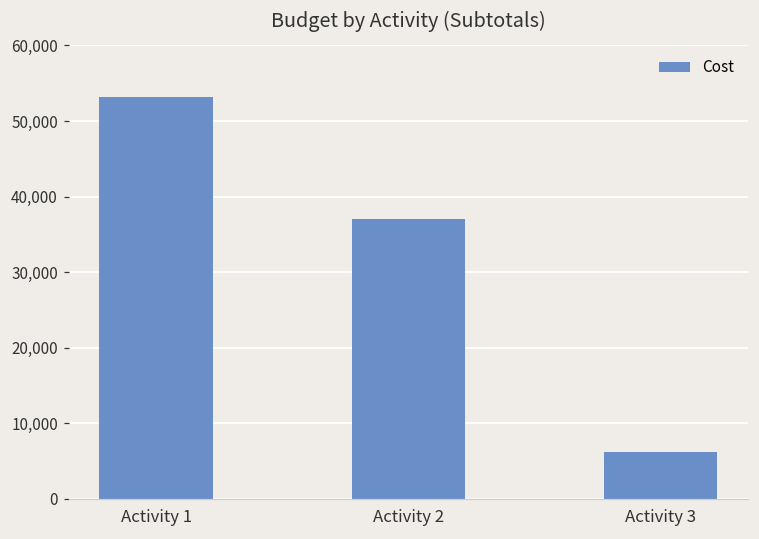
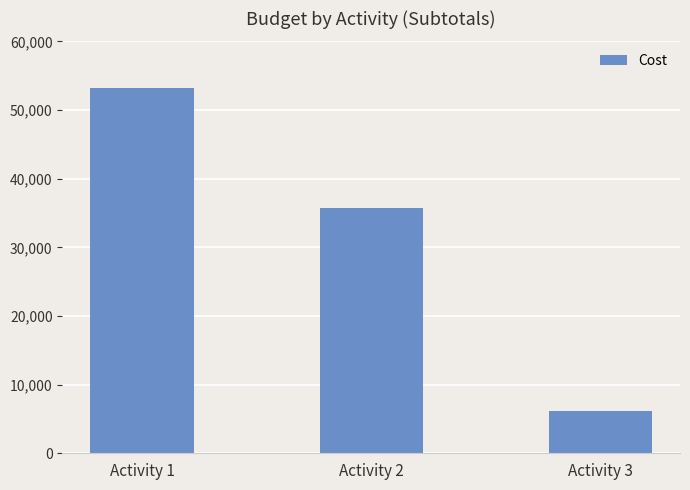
Activity 2: 37,000 -> 36,000
